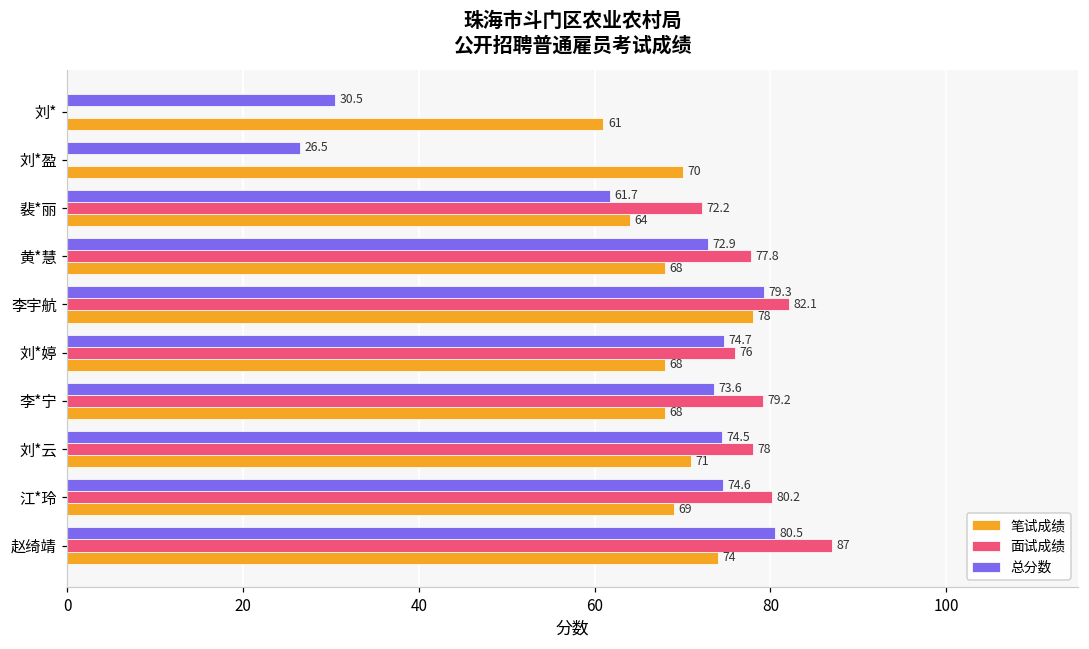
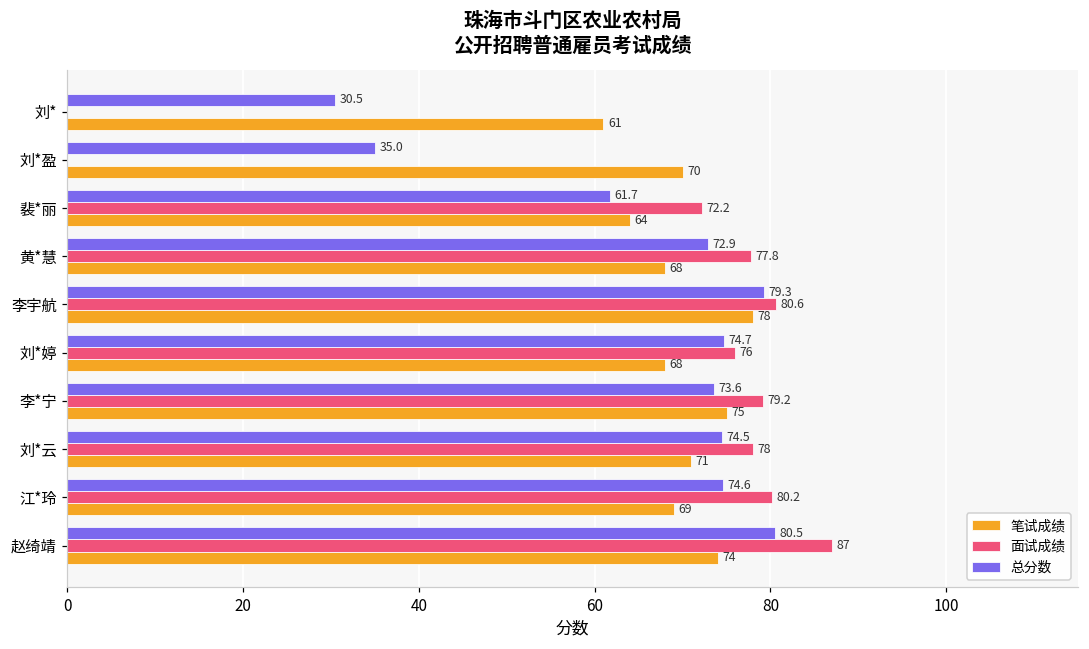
总分数, 刘*盈: 26.5 -> 35.0
面试成绩, 李宇航: 82.1 -> 80.6
笔试成绩, 李*宁: 68 -> 75
